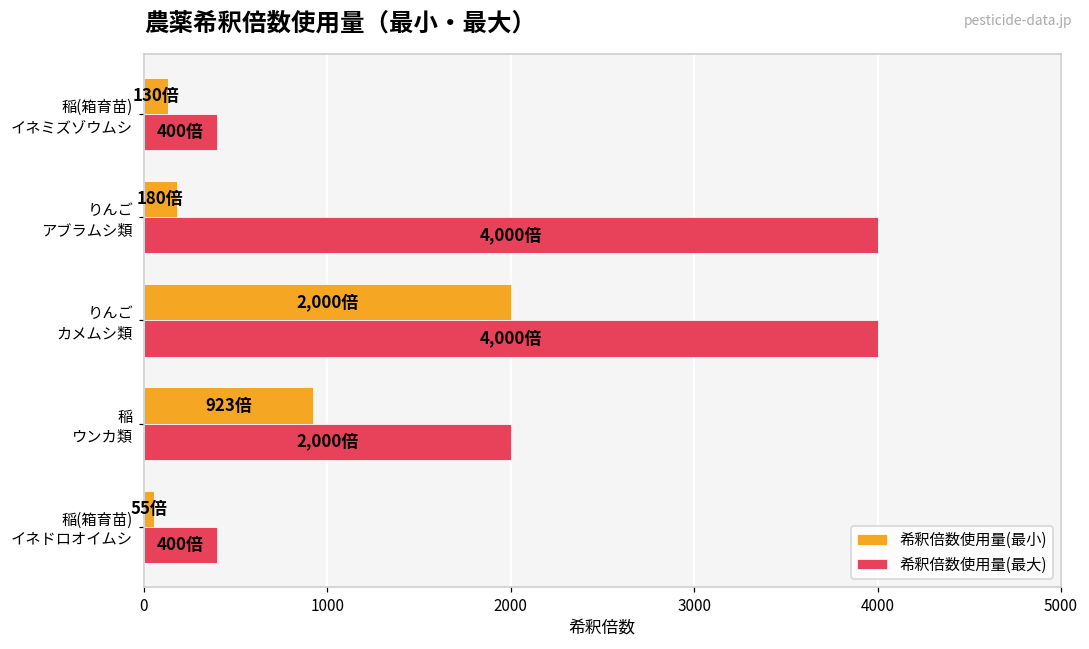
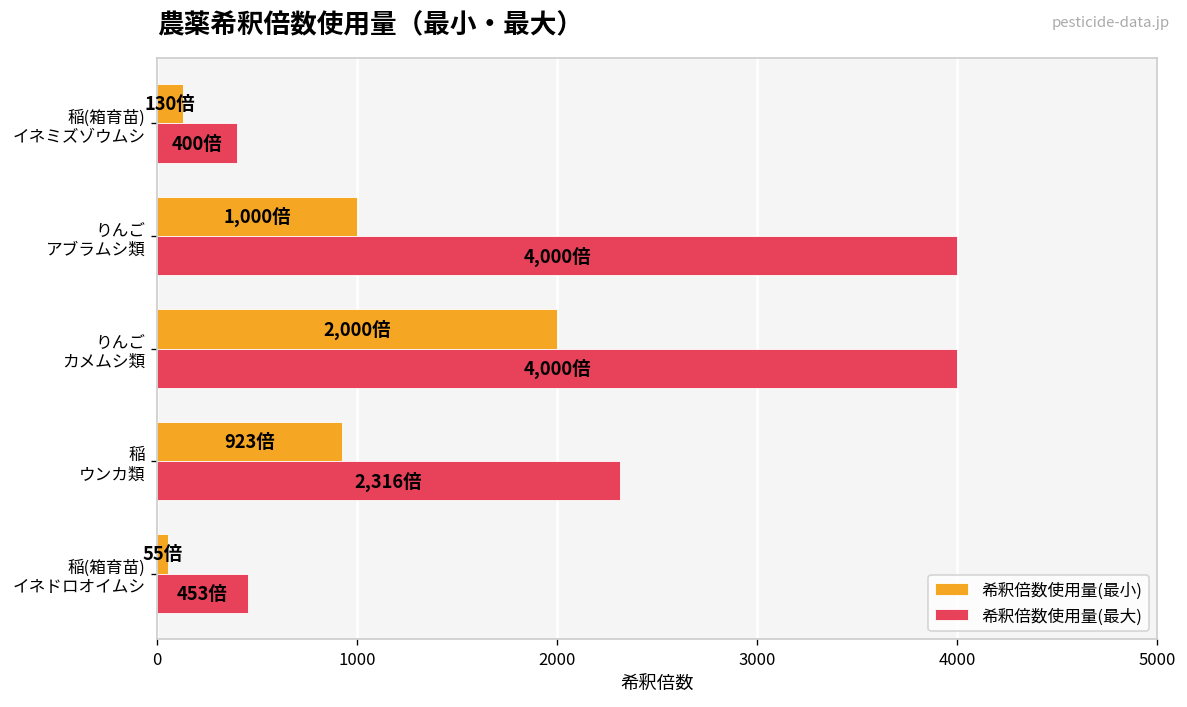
希釈倍数使用量(最小), りんご アブラムシ類: 180倍 -> 1,000倍
希釈倍数使用量(最大), 稲 ウンカ類: 2,000倍 -> 2,316倍
希釈倍数使用量(最大), 稲(箱育苗) イネドロオイムシ: 400倍 -> 453倍
